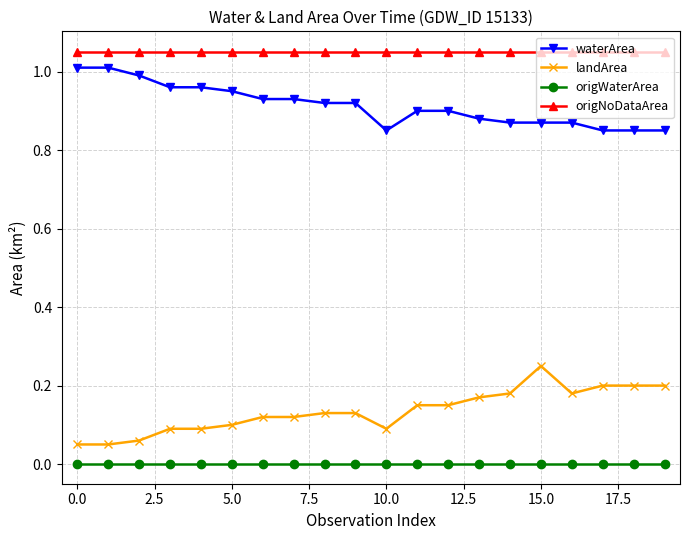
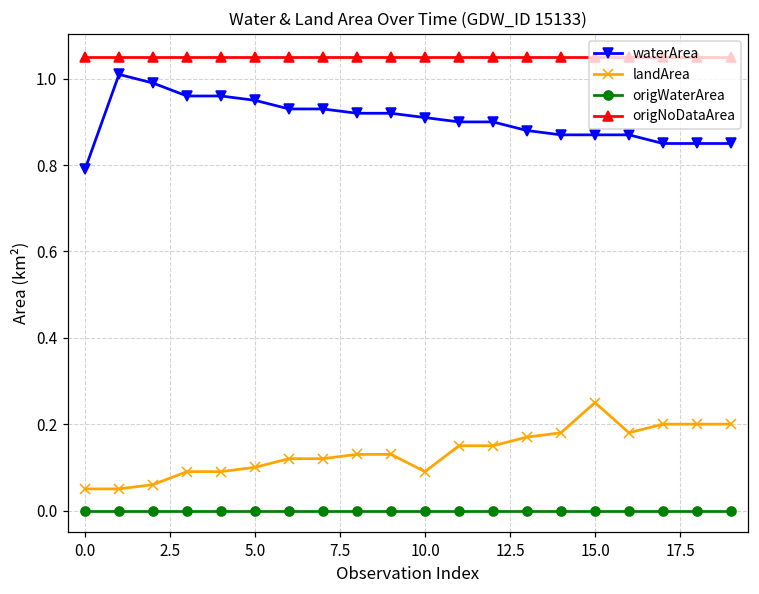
waterArea, 0.0: 1.01 -> 0.79
waterArea, 10.0: 0.85 -> 0.91
